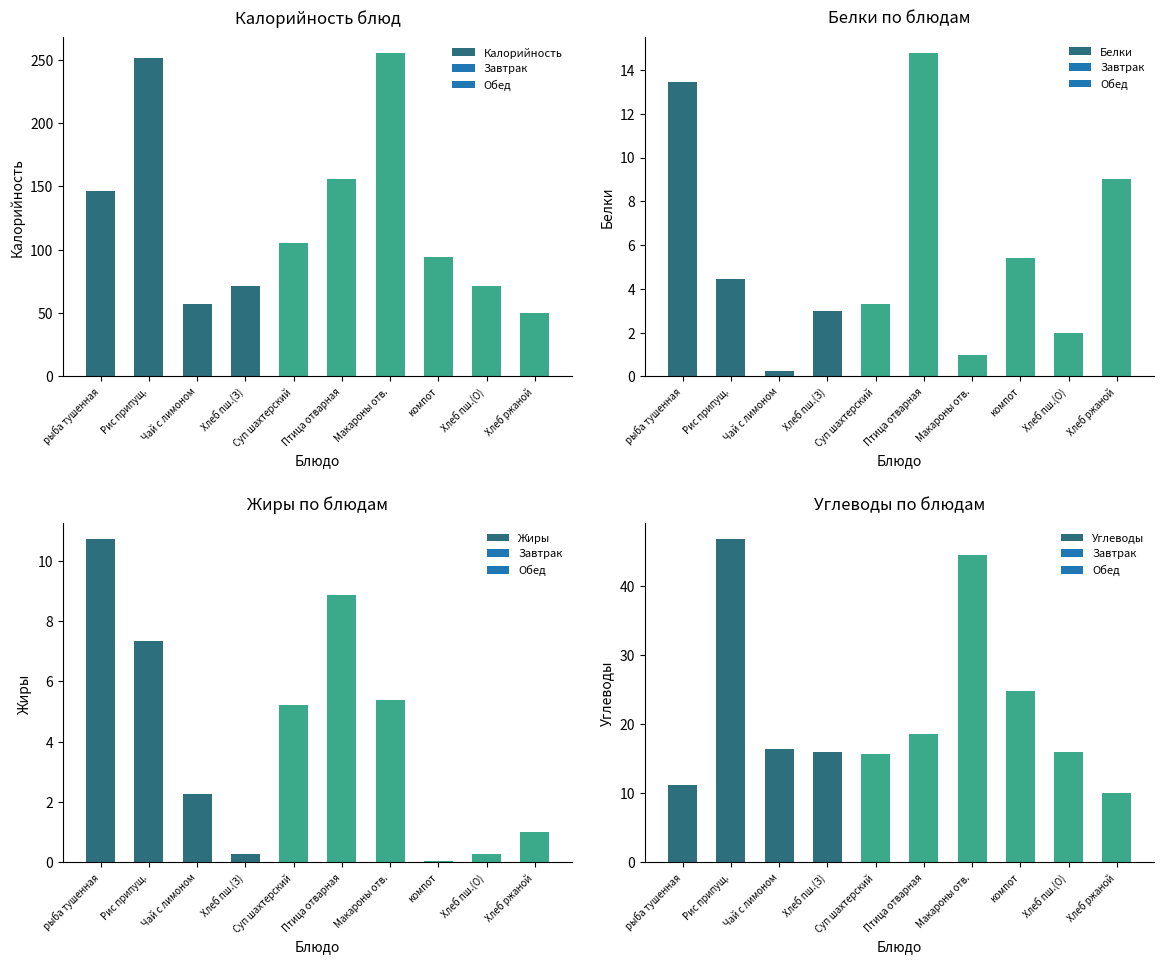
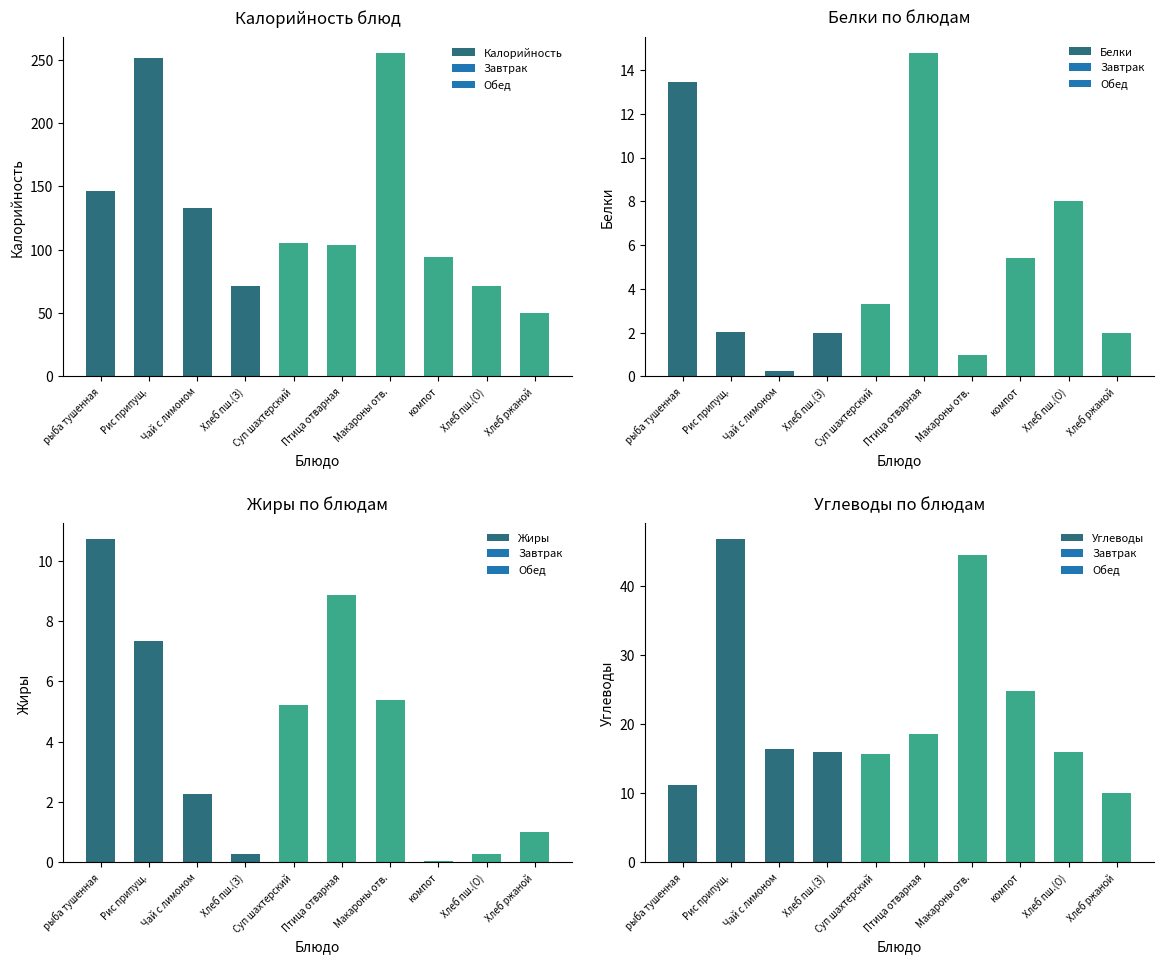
Калорийность блюд, Чай с лимоном: 57 -> 133
Калорийность блюд, Птица отварная: 156 -> 104
Белки по блюдам, Рис припущ.: 4.5 -> 2.0
Белки по блюдам, Хлеб пш.(З): 3 -> 2
Белки по блюдам, Хлеб пш.(О): 2 -> 8
Белки по блюдам, Хлеб ржаной: 9 -> 2
